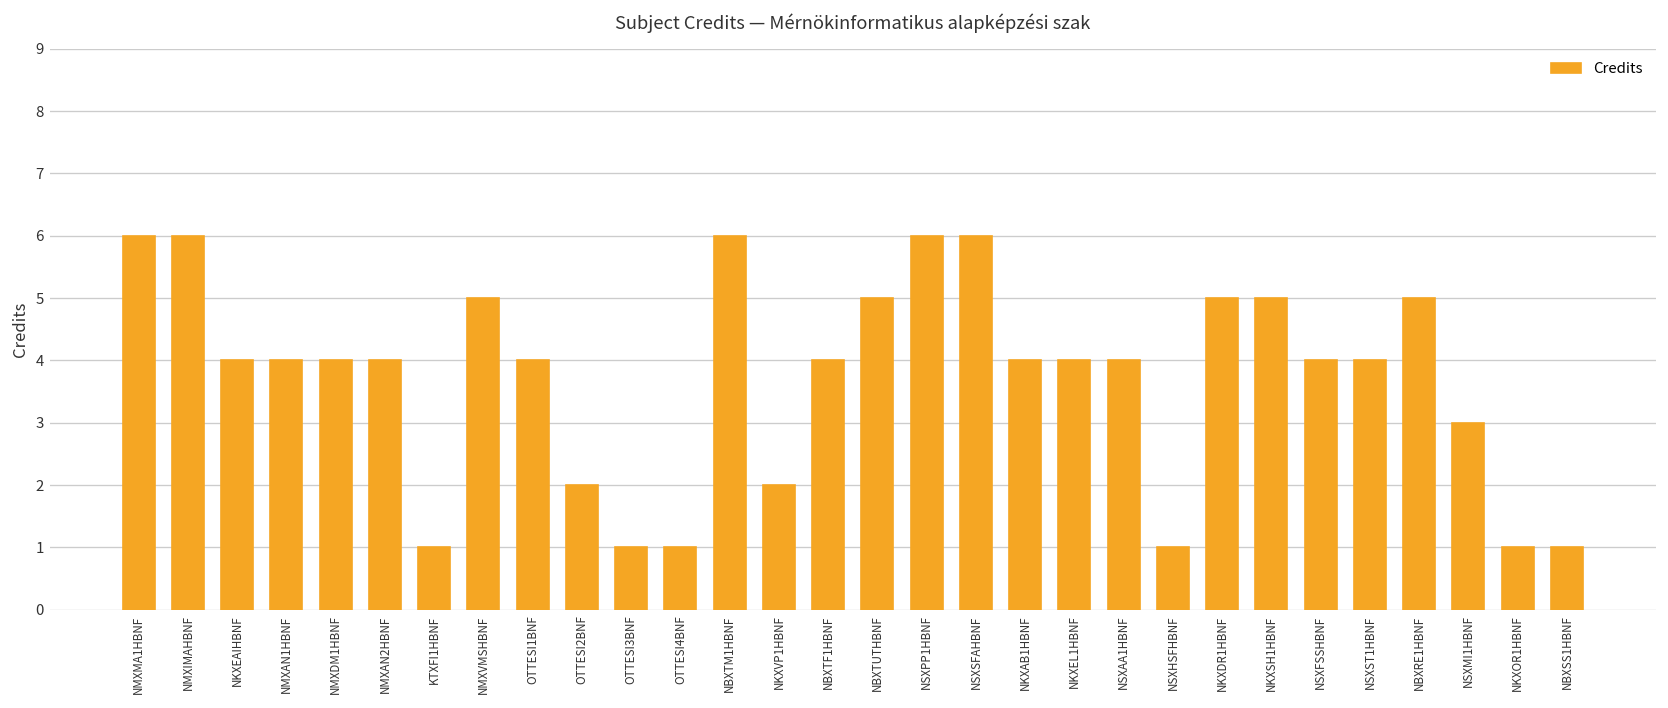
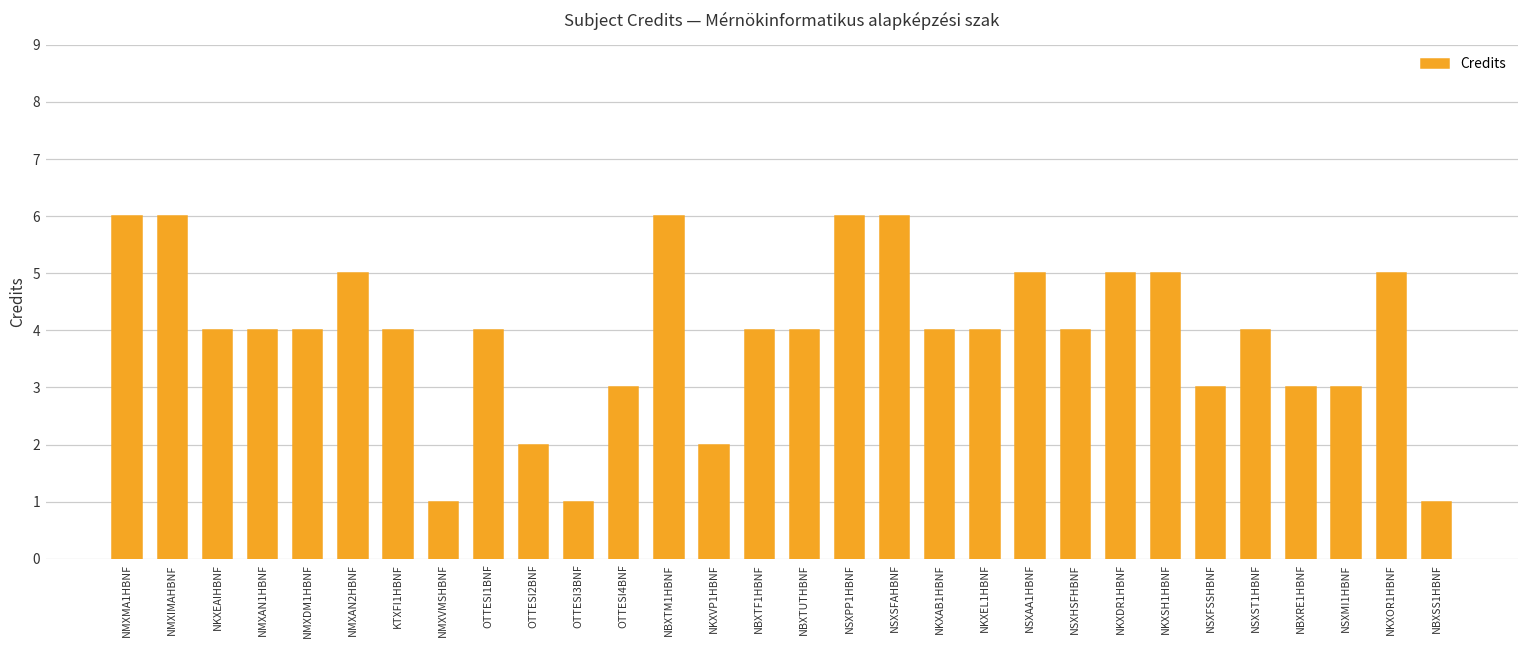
NMXAN2HBNF: 4 -> 5
KTXFI1HBNF: 1 -> 4
NMXVMSHBNF: 5 -> 1
OTTESI4BNF: 1 -> 3
NBXTUTHBNF: 5 -> 4
NSXAA1HBNF: 4 -> 5
NSXHSFHBNF: 1 -> 4
NSXFSSHBNF: 4 -> 3
NBXRE1HBNF: 5 -> 3
NKXOR1HBNF: 1 -> 5
